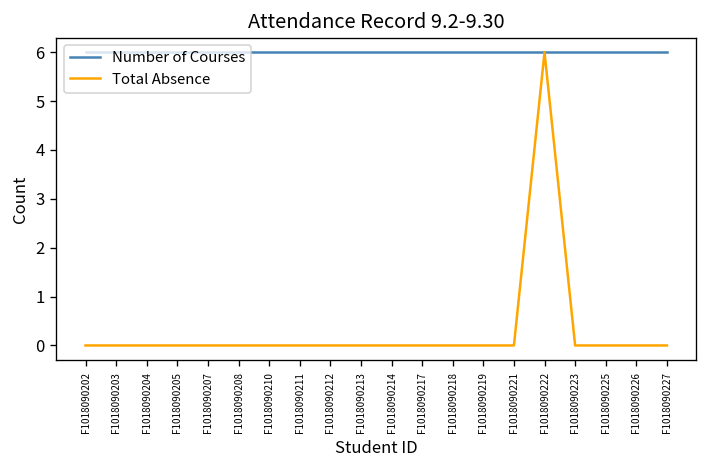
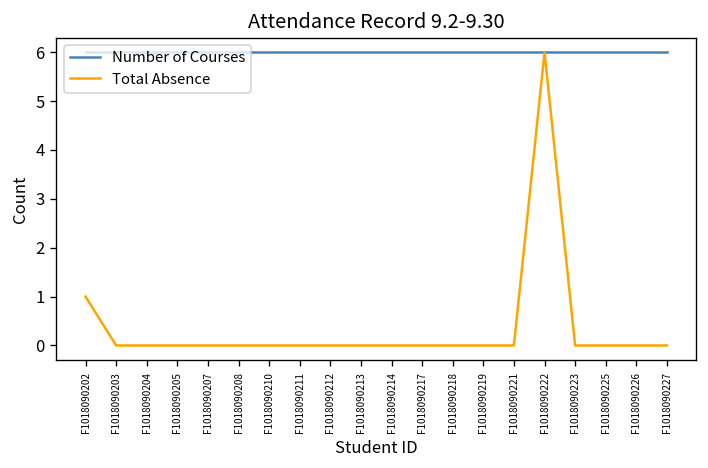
Total Absence, F1018090202: 0 -> 1
